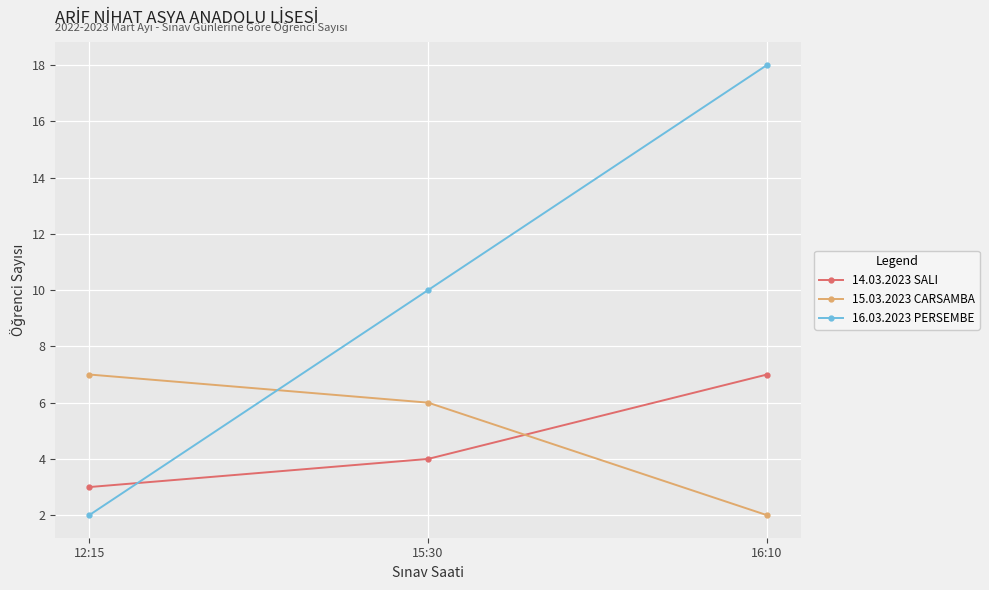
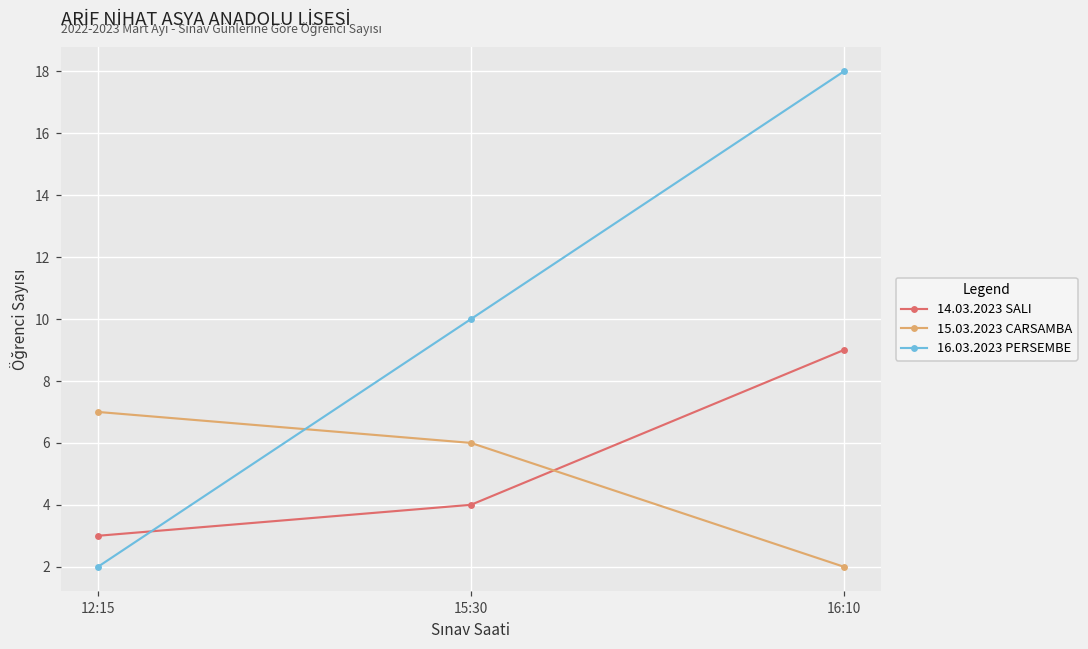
14.03.2023 SALI, 16:10: 7 -> 9
